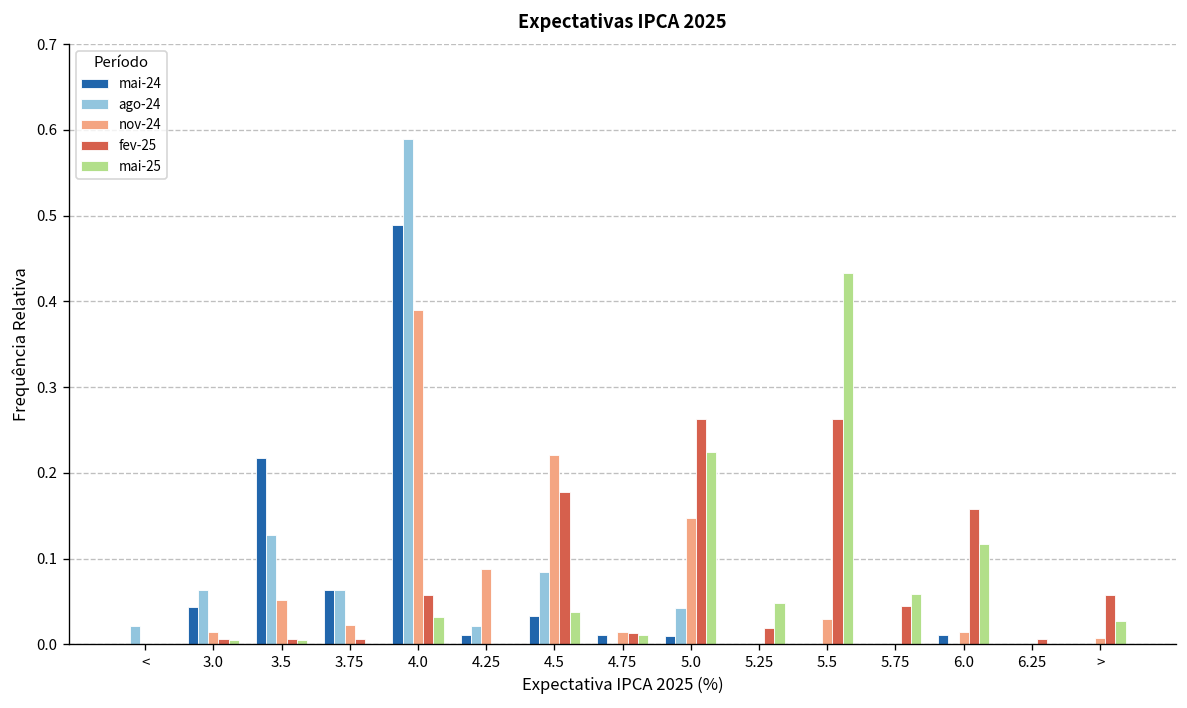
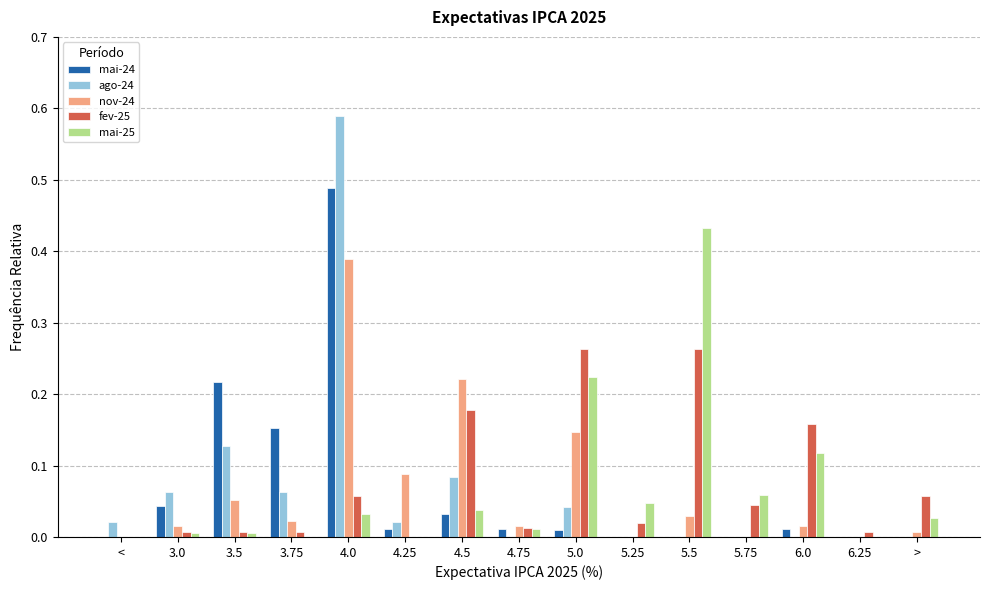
mai-24, 3.75: 0.06 -> 0.15
